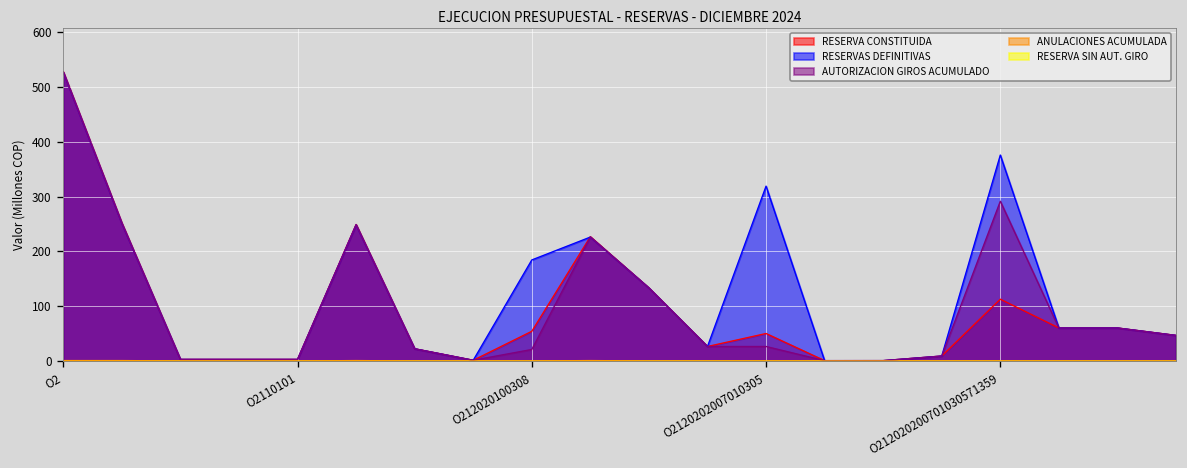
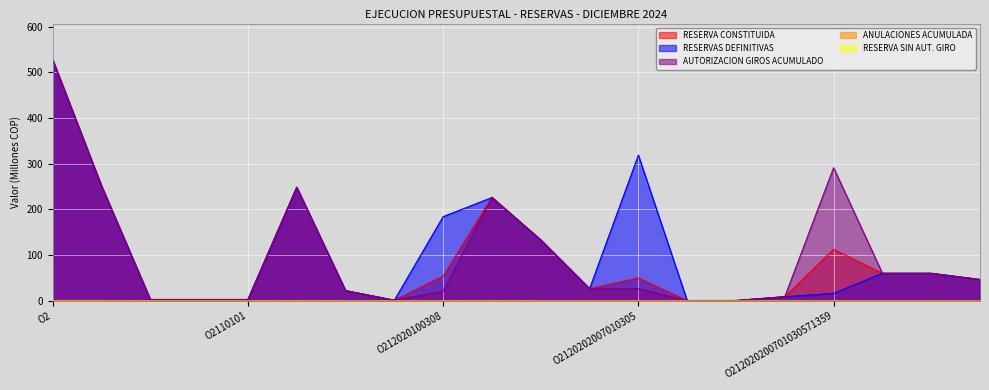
RESERVAS DEFINITIVAS, O212020200701030571359: 380 -> 20
